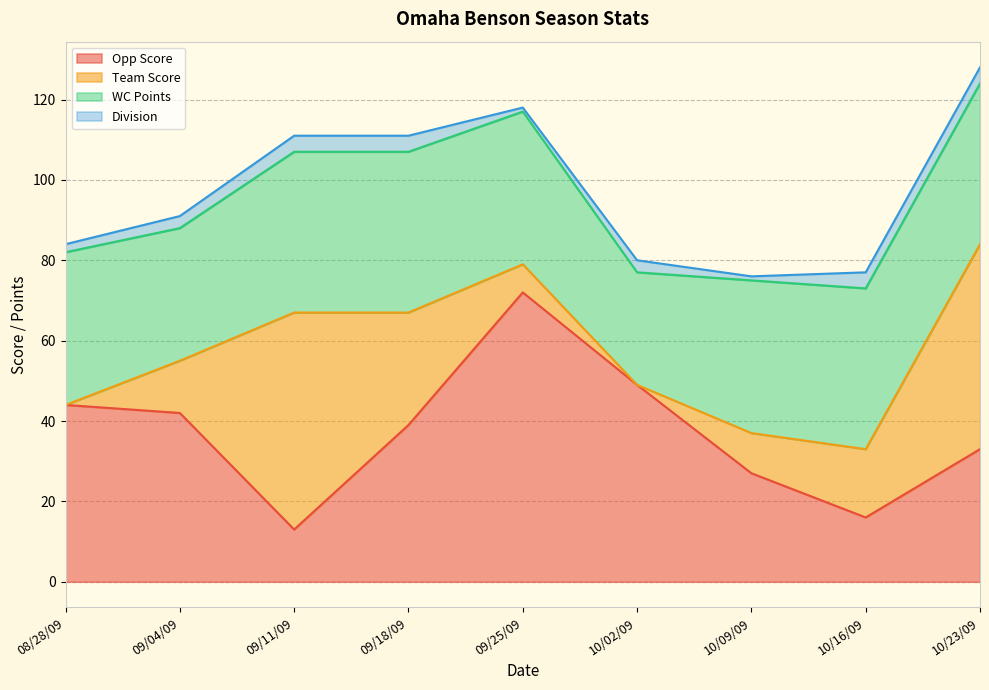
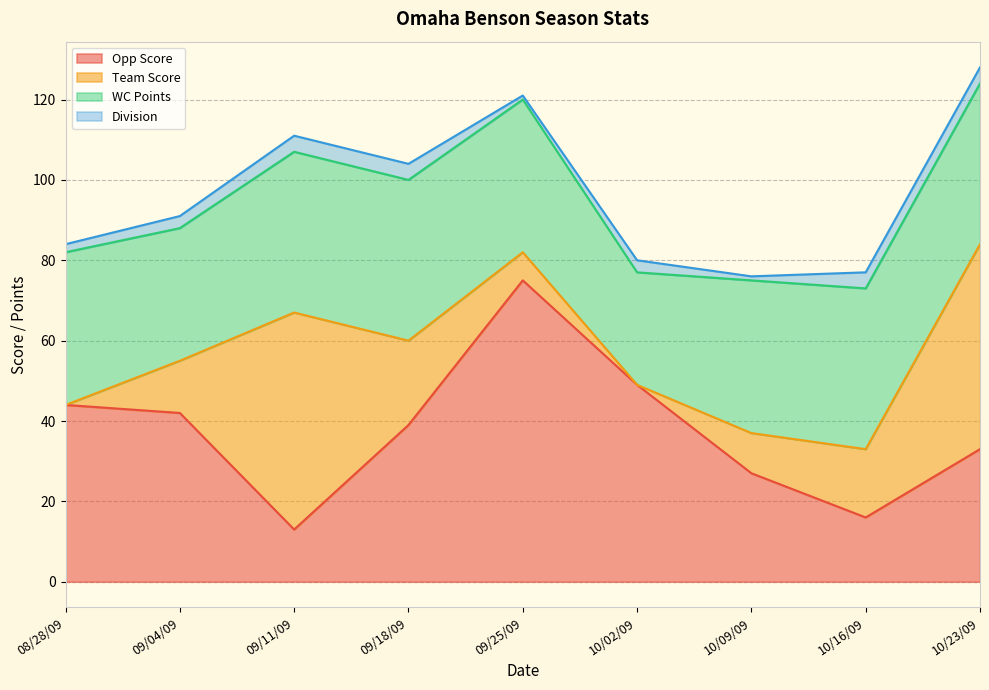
Team Score, 09/18/09: 28 -> 21
Opp Score, 09/25/09: 72 -> 75
